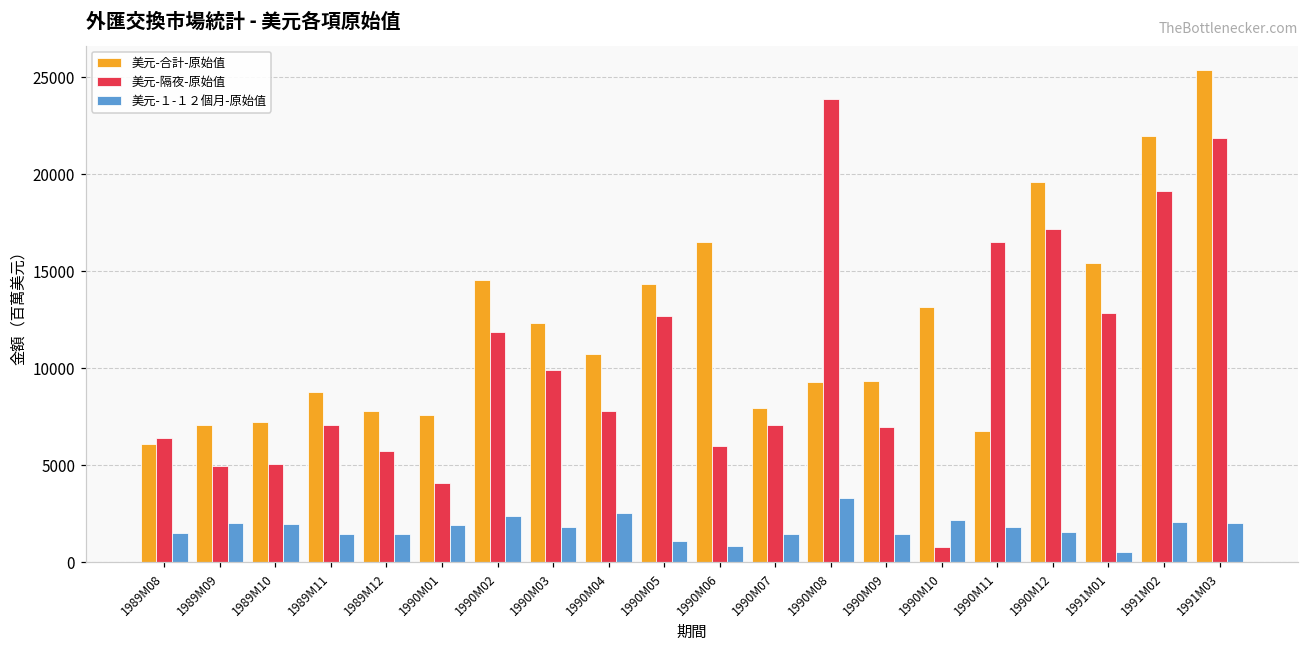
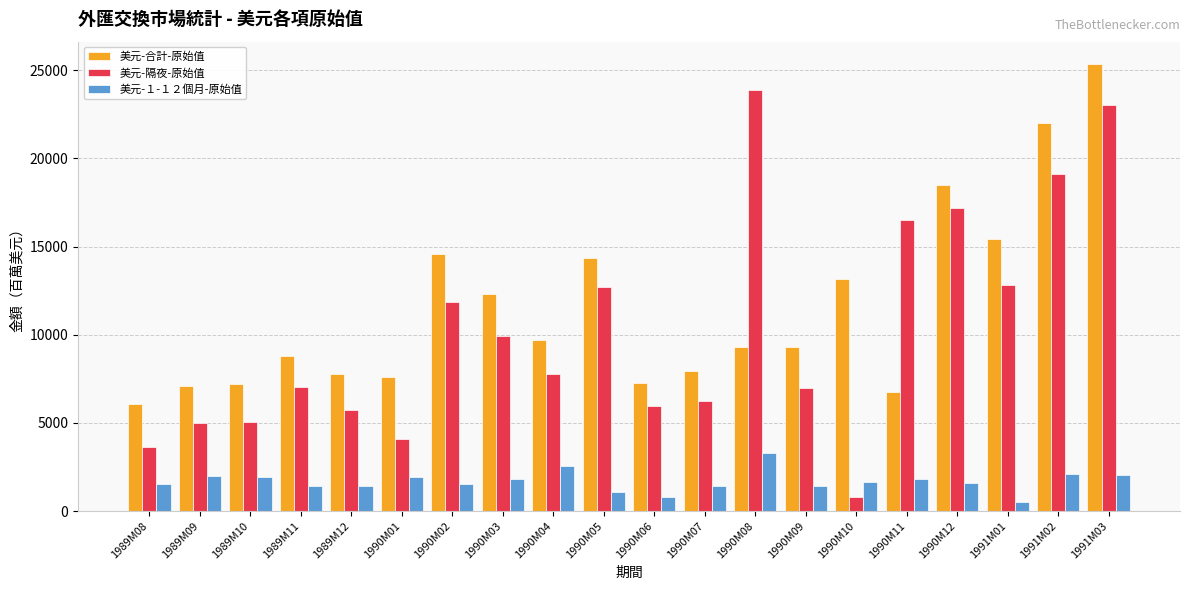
美元-隔夜-原始值, 1989M08: 6400 -> 3700
美元-１-１２個月-原始值, 1990M02: 2400 -> 1500
美元-合計-原始值, 1990M04: 10700 -> 9700
美元-合計-原始值, 1990M06: 16500 -> 7300
美元-隔夜-原始值, 1990M07: 7100 -> 6300
美元-１-１２個月-原始值, 1990M10: 2200 -> 1700
美元-合計-原始值, 1990M12: 19600 -> 18500
美元-隔夜-原始值, 1991M03: 21900 -> 23100
